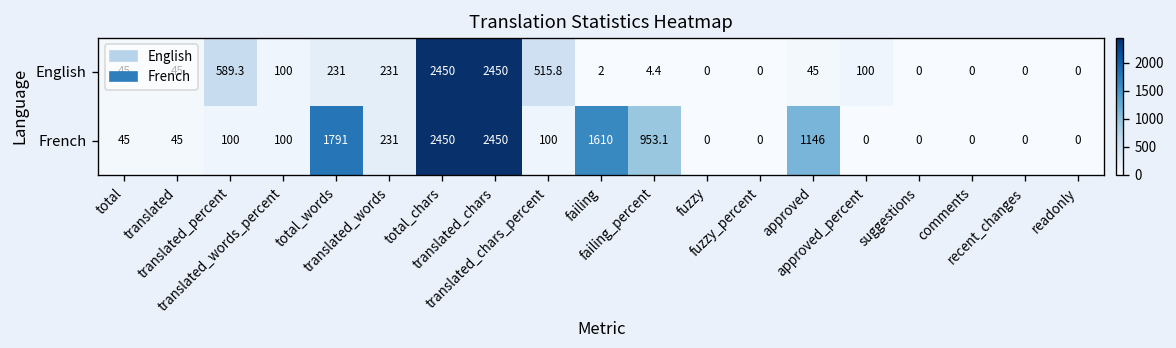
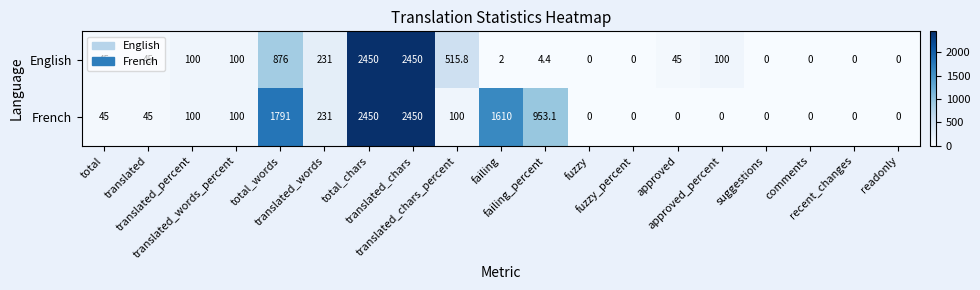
English, translated_percent: 589.3 -> 100
English, total_words: 231 -> 876
French, approved: 1146 -> 0
